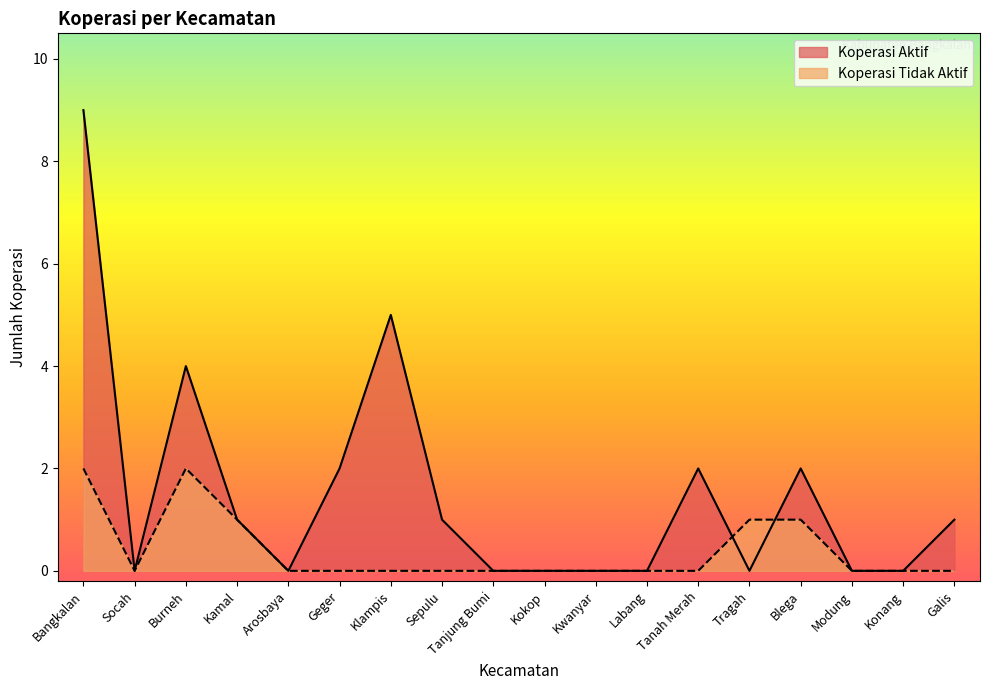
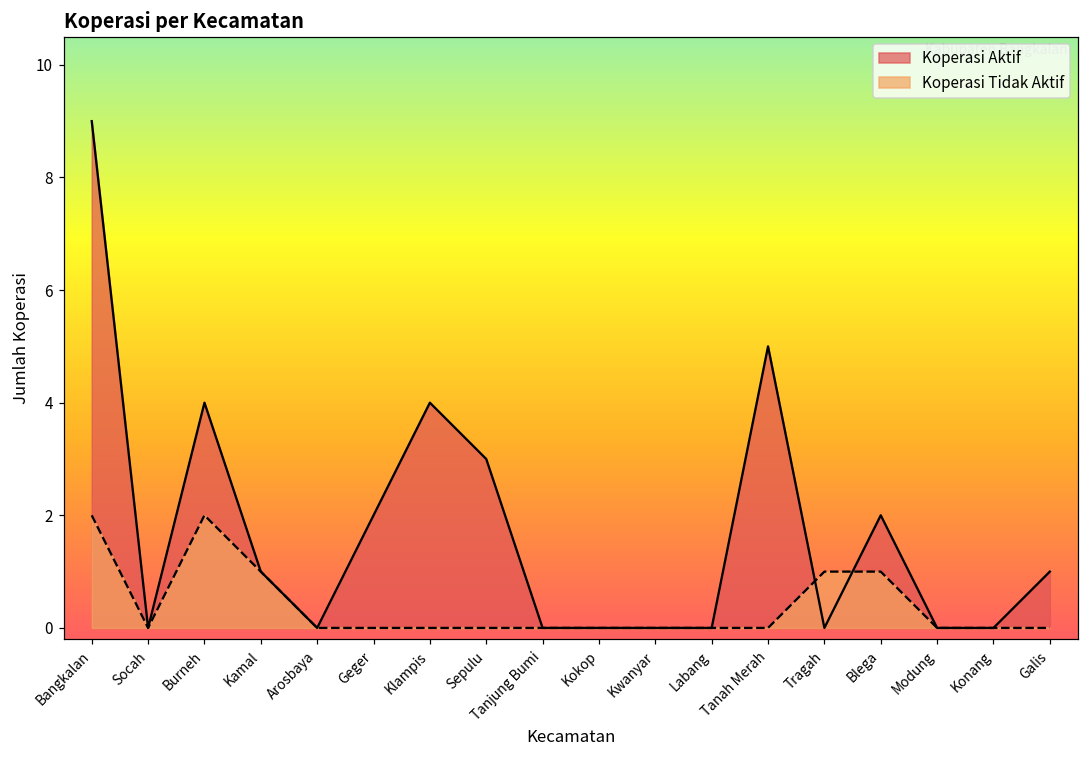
Koperasi Aktif, Klampis: 5 -> 4
Koperasi Aktif, Sepulu: 1 -> 3
Koperasi Aktif, Tanah Merah: 2 -> 5
